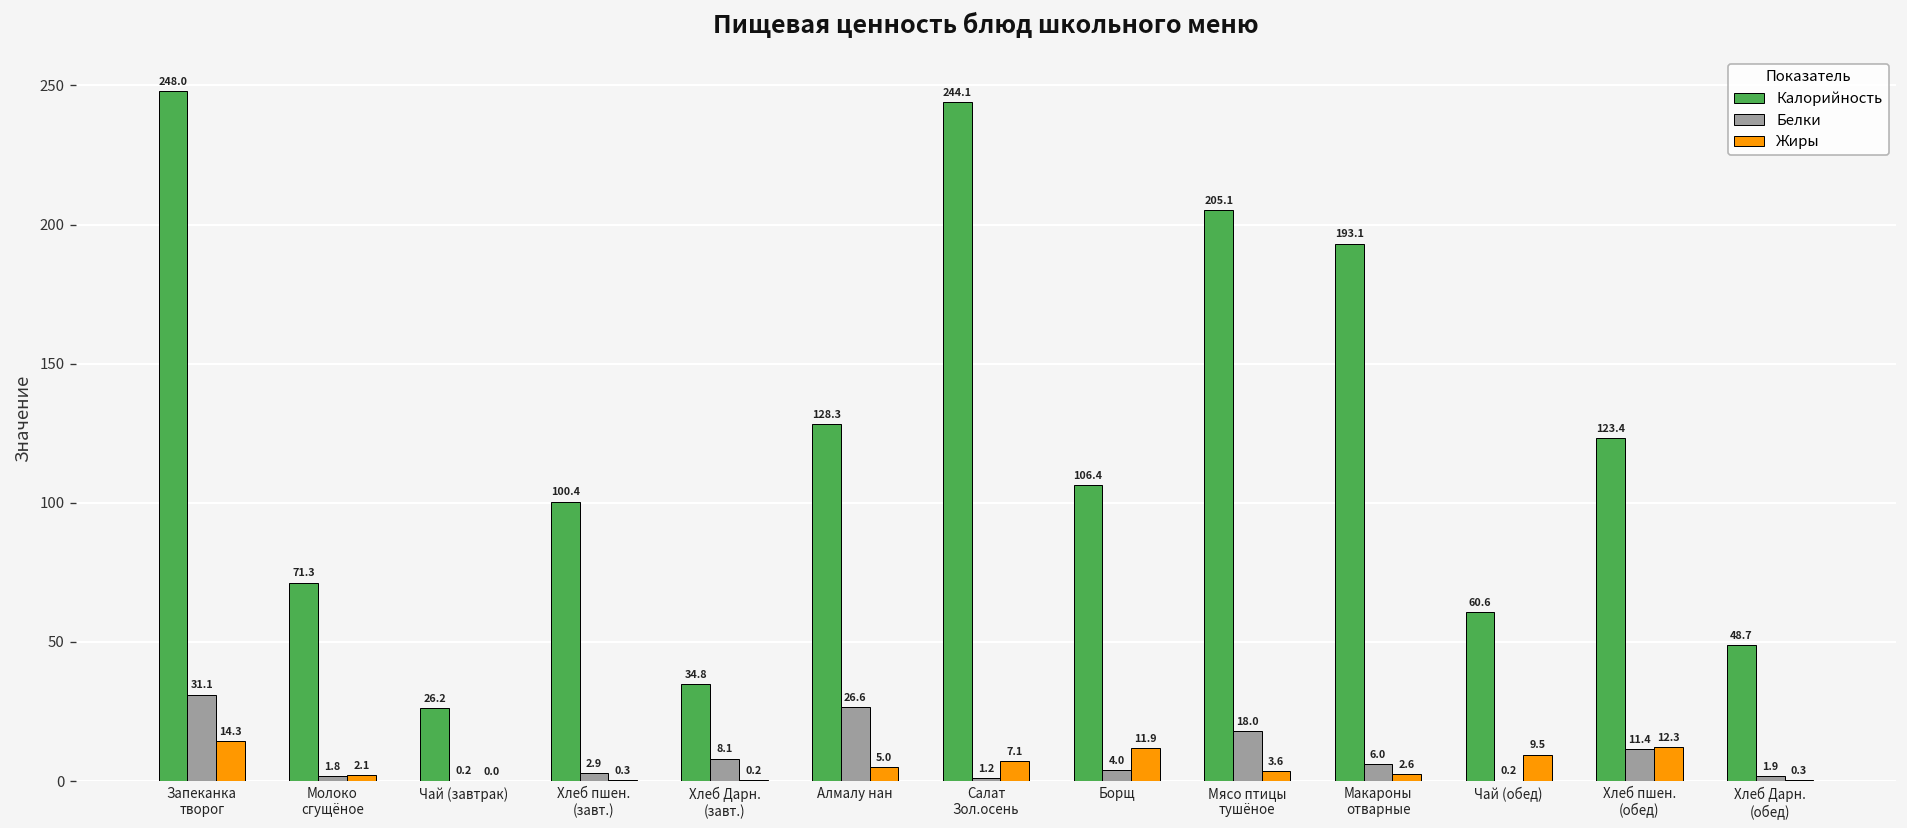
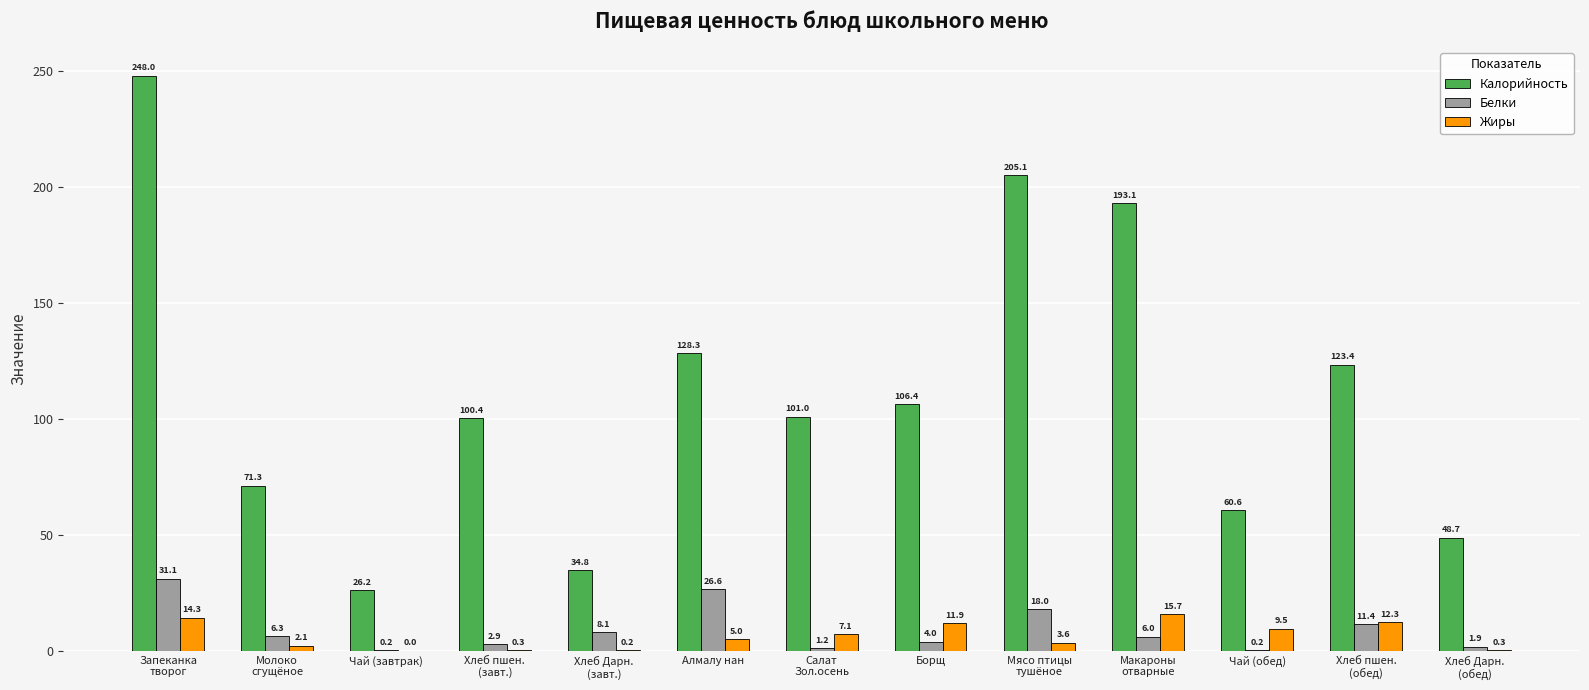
Белки, Молоко сгущёное: 1.8 -> 6.3
Калорийность, Салат Зол.осень: 244.1 -> 101.0
Жиры, Макароны отварные: 2.6 -> 15.7
